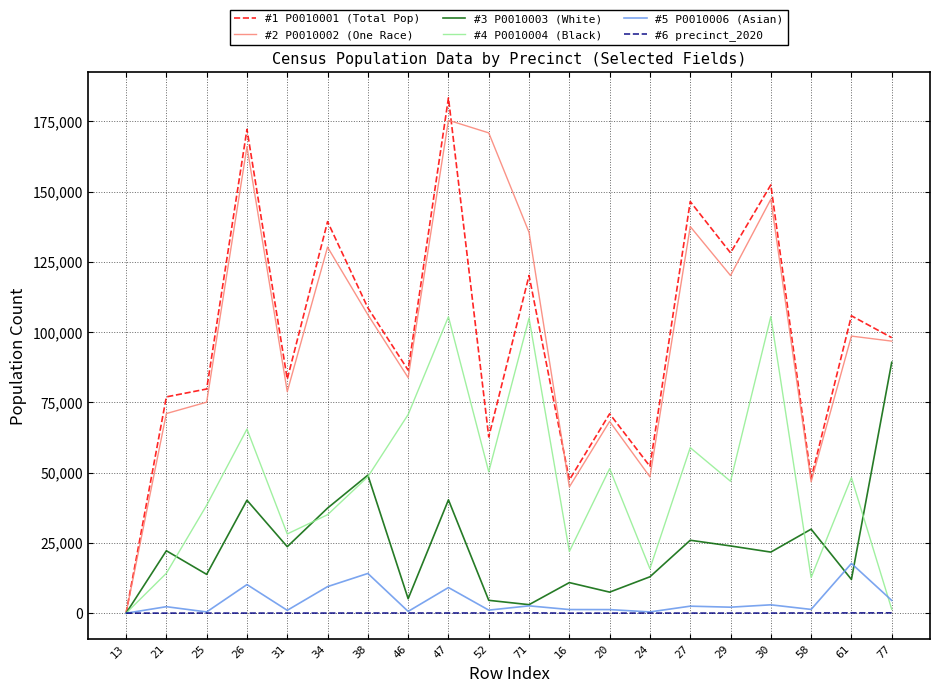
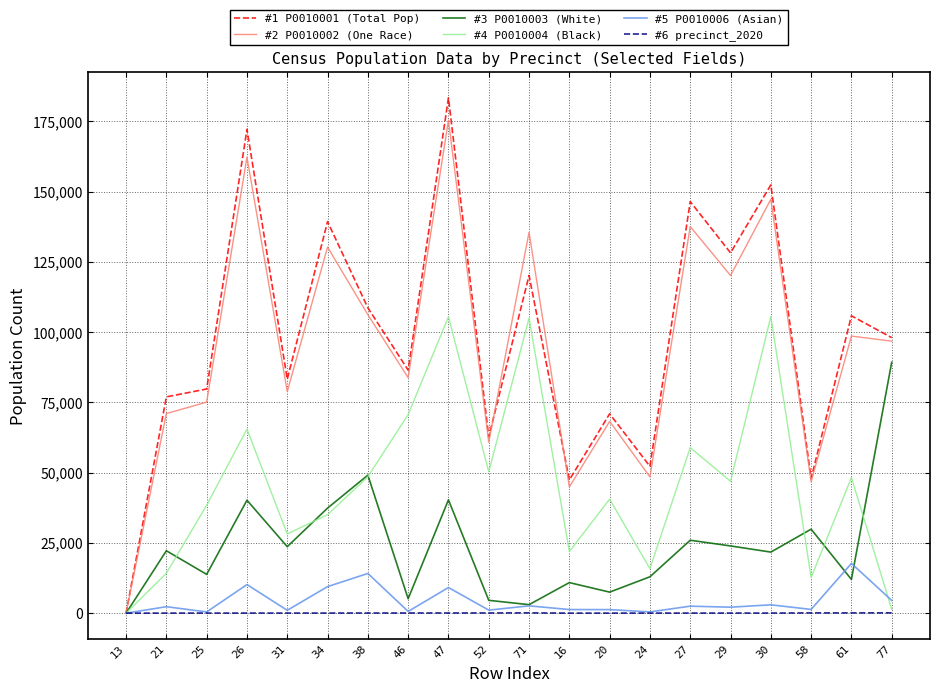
#2 P0010002 (One Race), 26: 166,000 -> 162,000
#2 P0010002 (One Race), 52: 171,000 -> 61,000
#4 P0010004 (Black), 20: 51,000 -> 41,000
